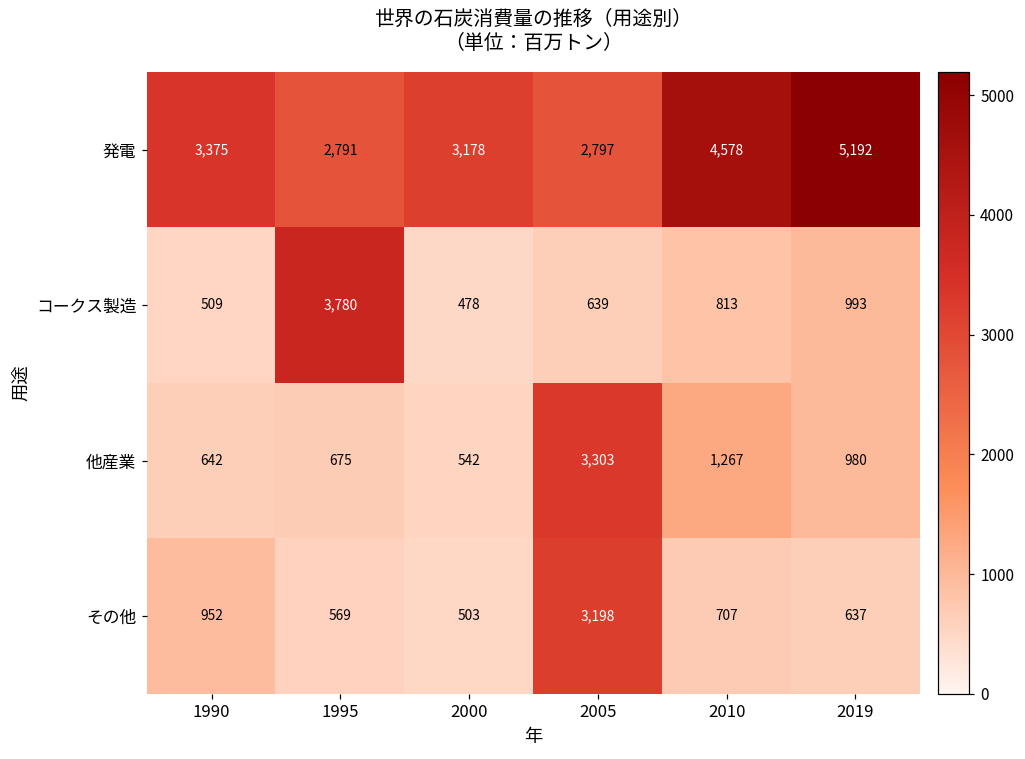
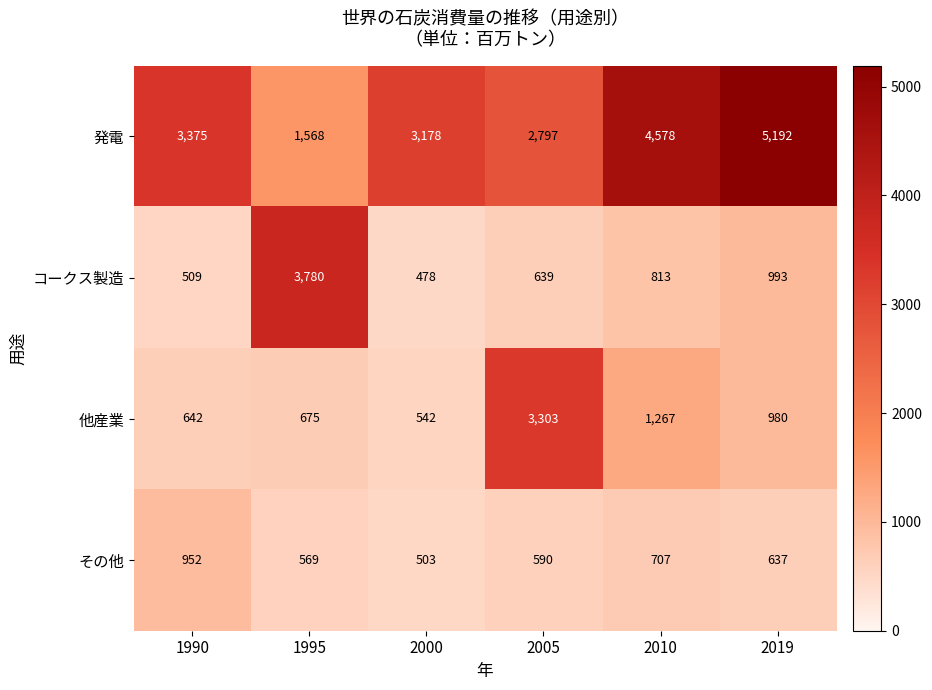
発電, 1995: 2,791 -> 1,568
その他, 2005: 3,198 -> 590
